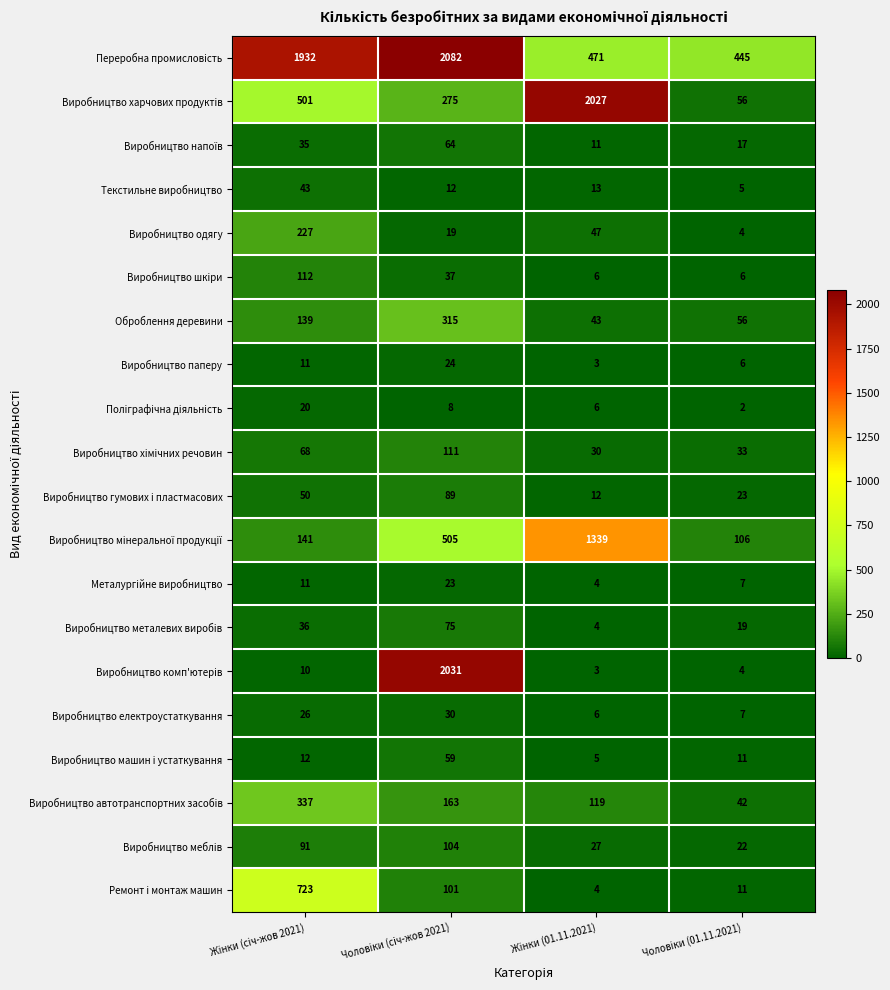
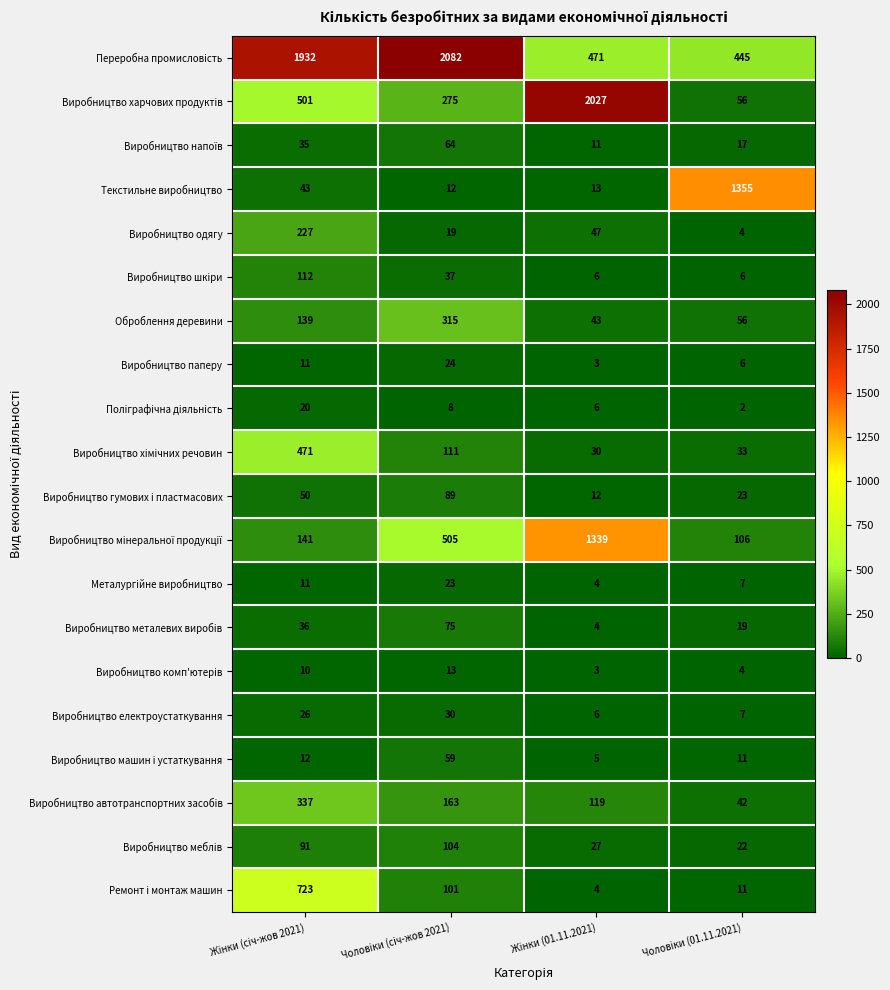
Текстильне виробництво, Чоловіки (01.11.2021): 5 -> 1355
Виробництво хімічних речовин, Жінки (січ-жов 2021): 68 -> 471
Виробництво комп'ютерів, Чоловіки (січ-жов 2021): 2031 -> 13
